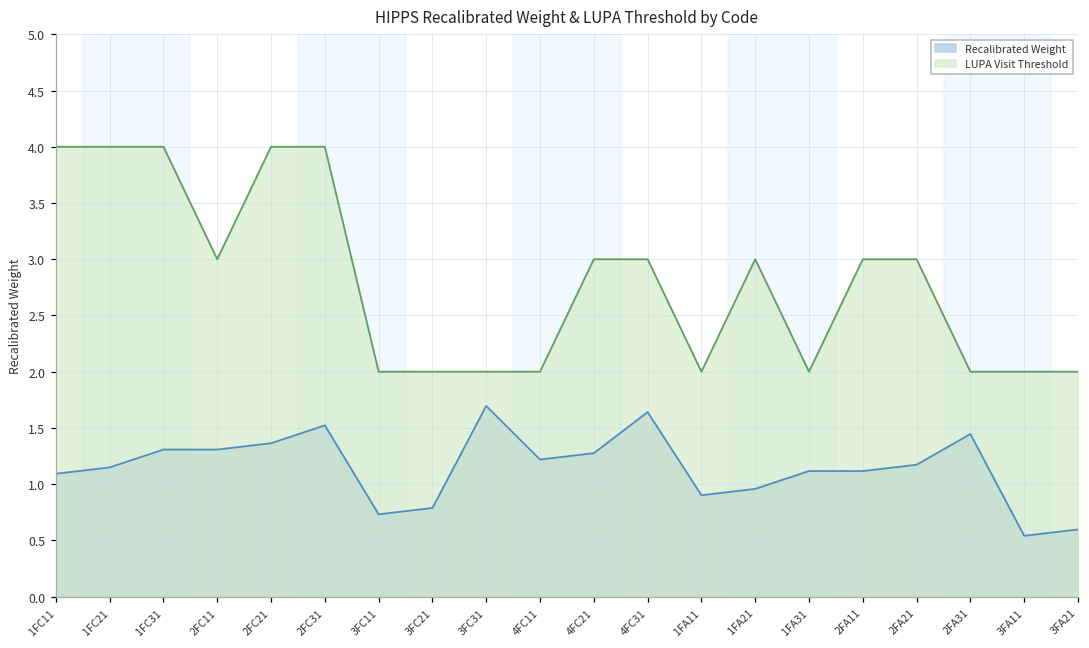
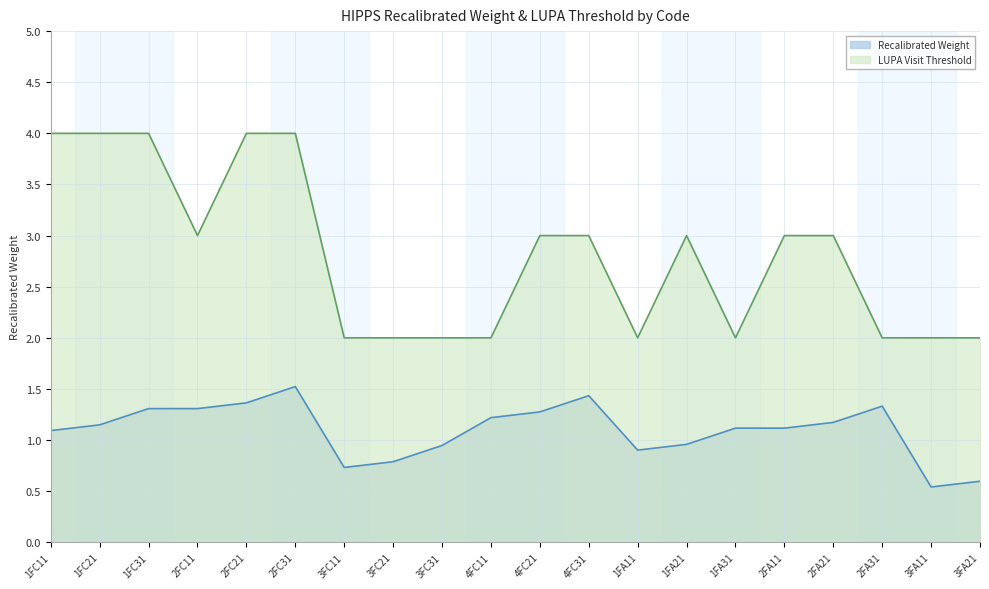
Recalibrated Weight, 3FC31: 1.70 -> 0.95
Recalibrated Weight, 4FC31: 1.64 -> 1.43
Recalibrated Weight, 2FA31: 1.45 -> 1.33
